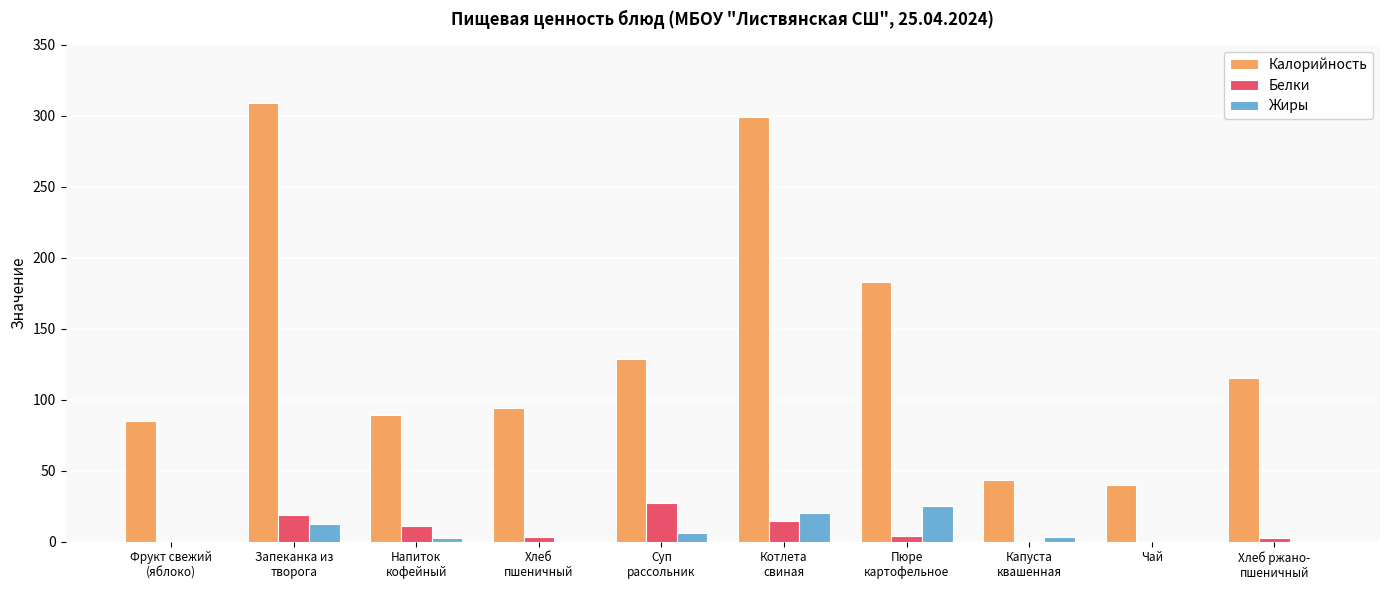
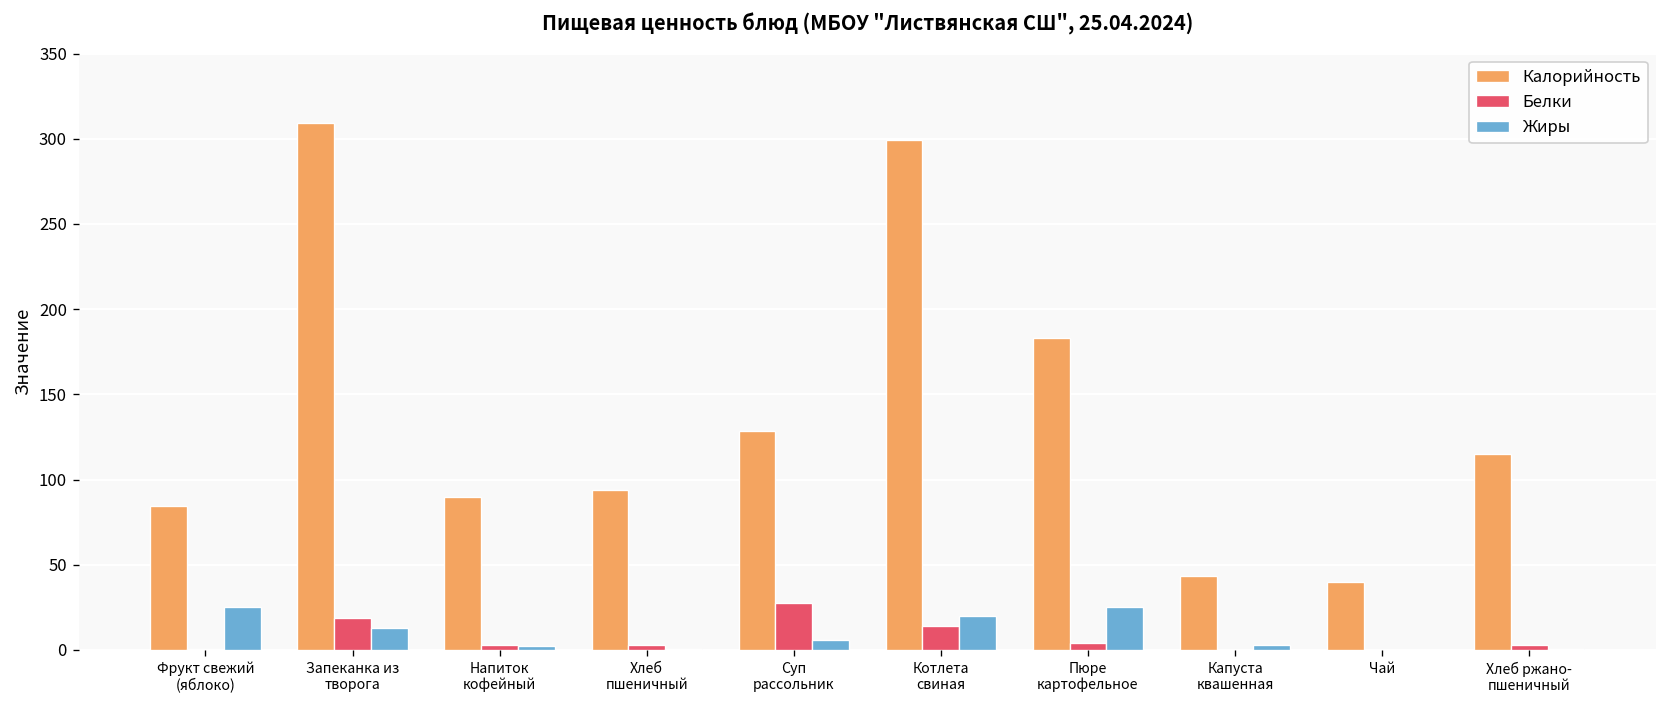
Жиры, Фрукт свежий (яблоко): 1 -> 25
Белки, Напиток кофейный: 11 -> 3
